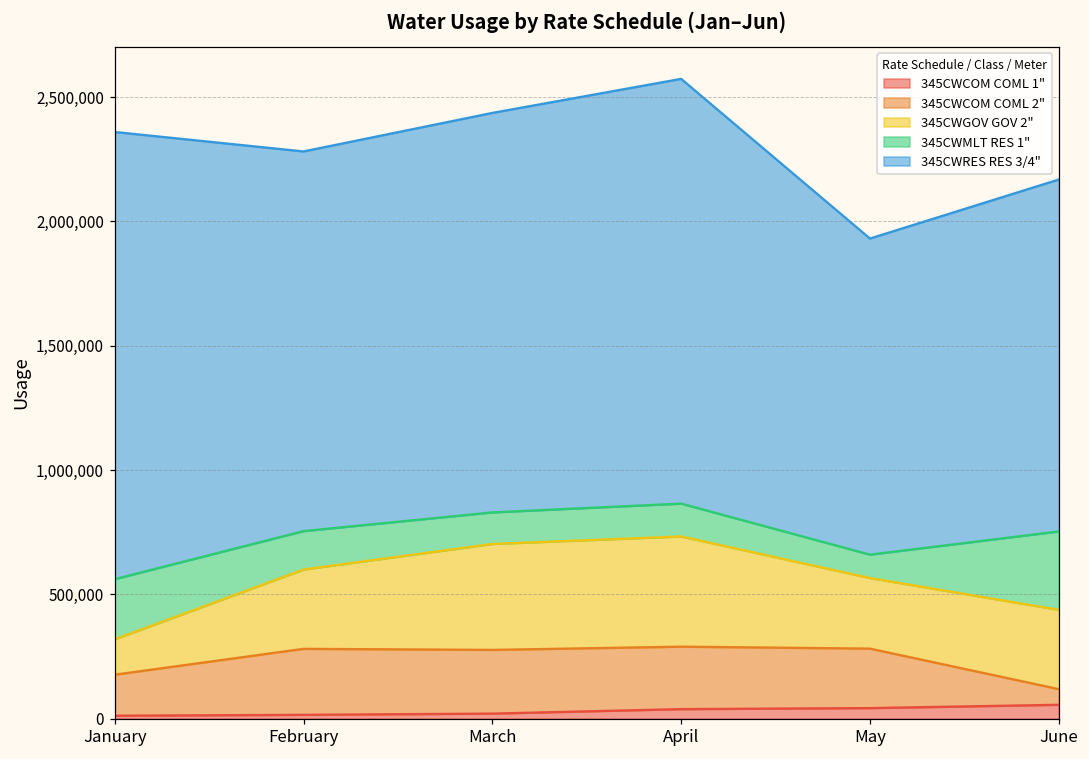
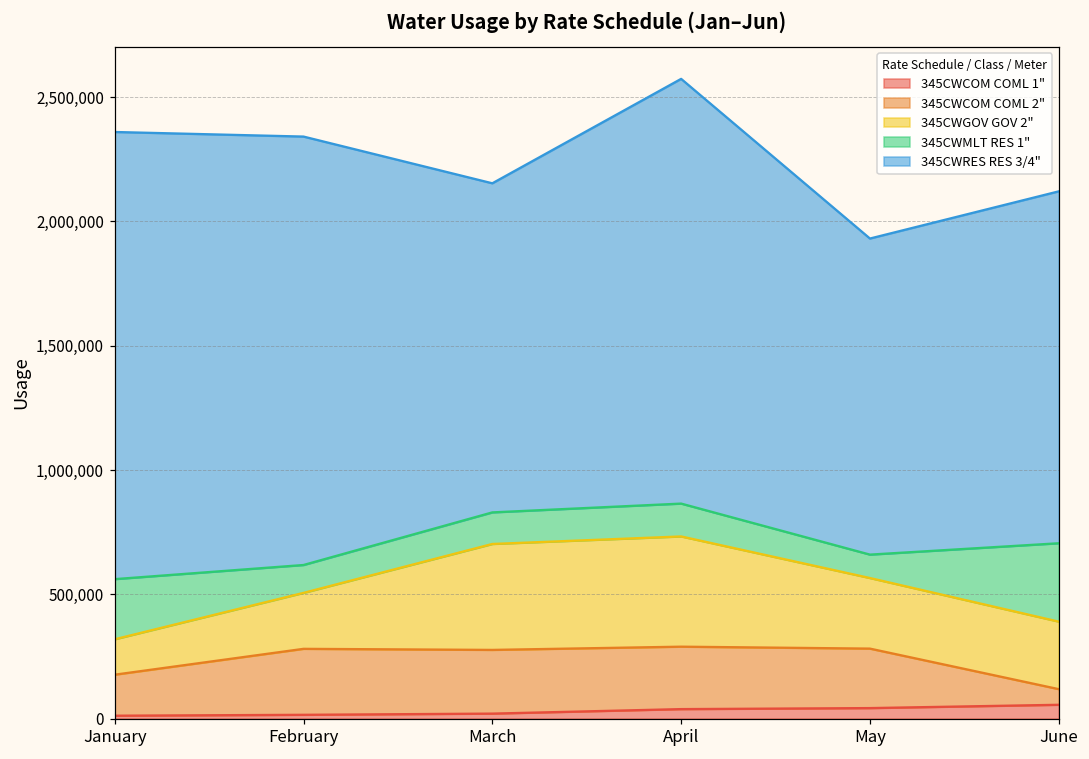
345CWGOV GOV 2", February: 320,000 -> 230,000
345CWMLT RES 1", February: 150,000 -> 110,000
345CWRES RES 3/4", February: 1,530,000 -> 1,720,000
345CWRES RES 3/4", March: 1,610,000 -> 1,320,000
345CWGOV GOV 2", June: 320,000 -> 270,000
